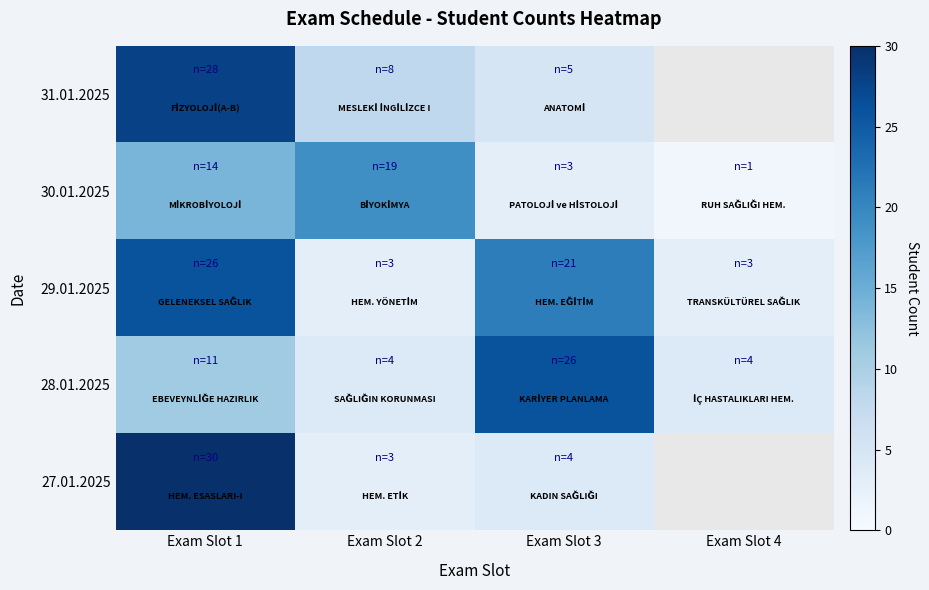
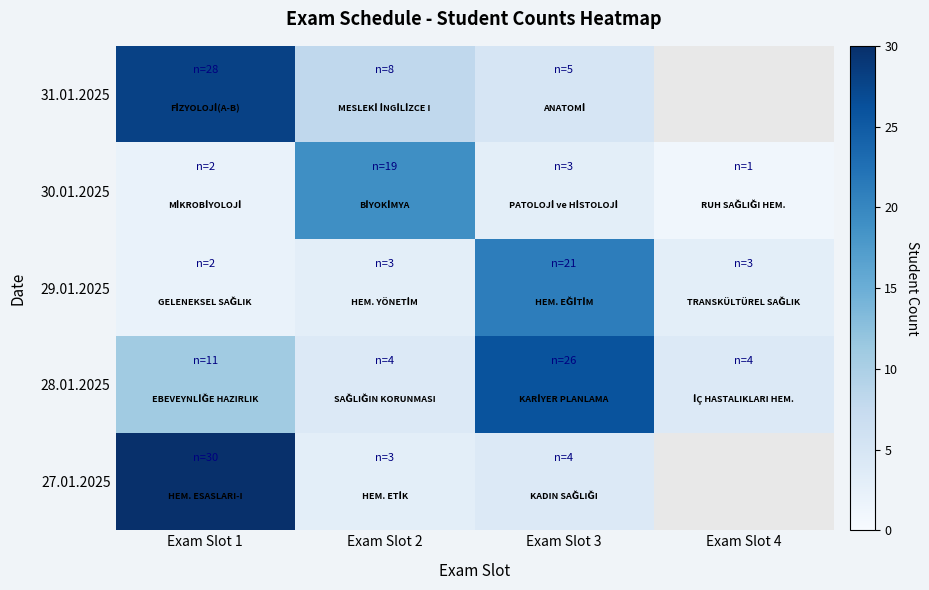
30.01.2025, Exam Slot 1: 14 -> 2
29.01.2025, Exam Slot 1: 26 -> 2
